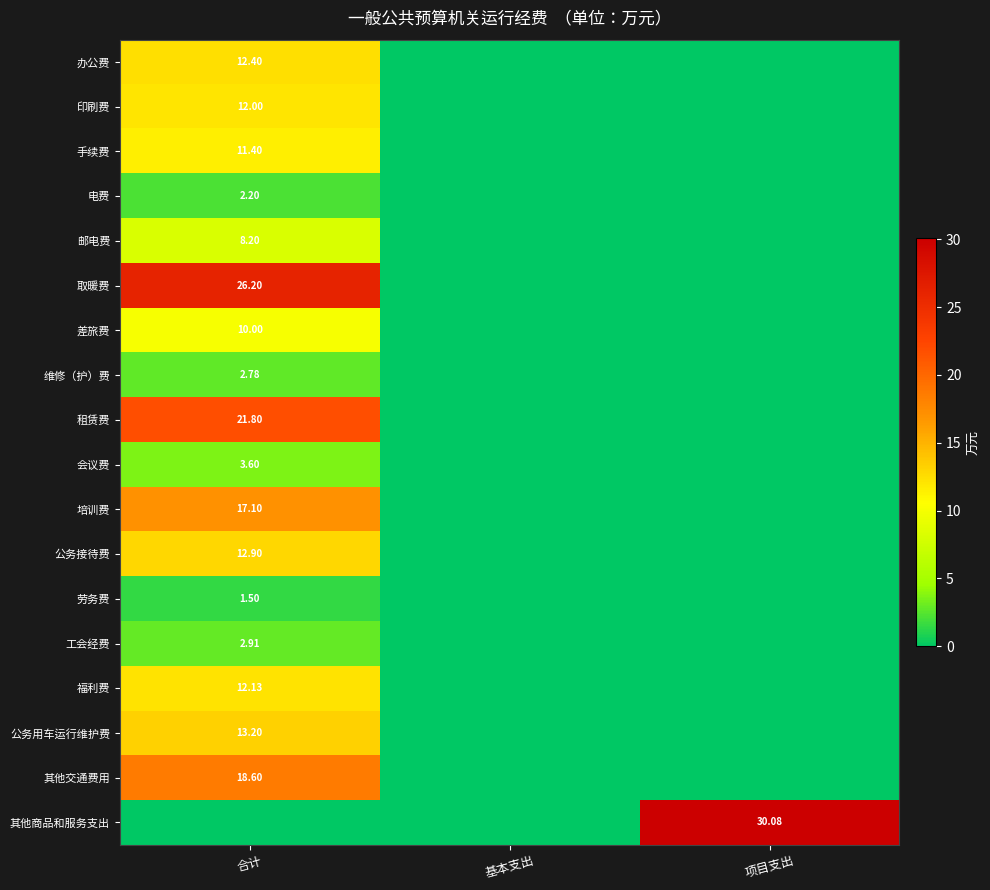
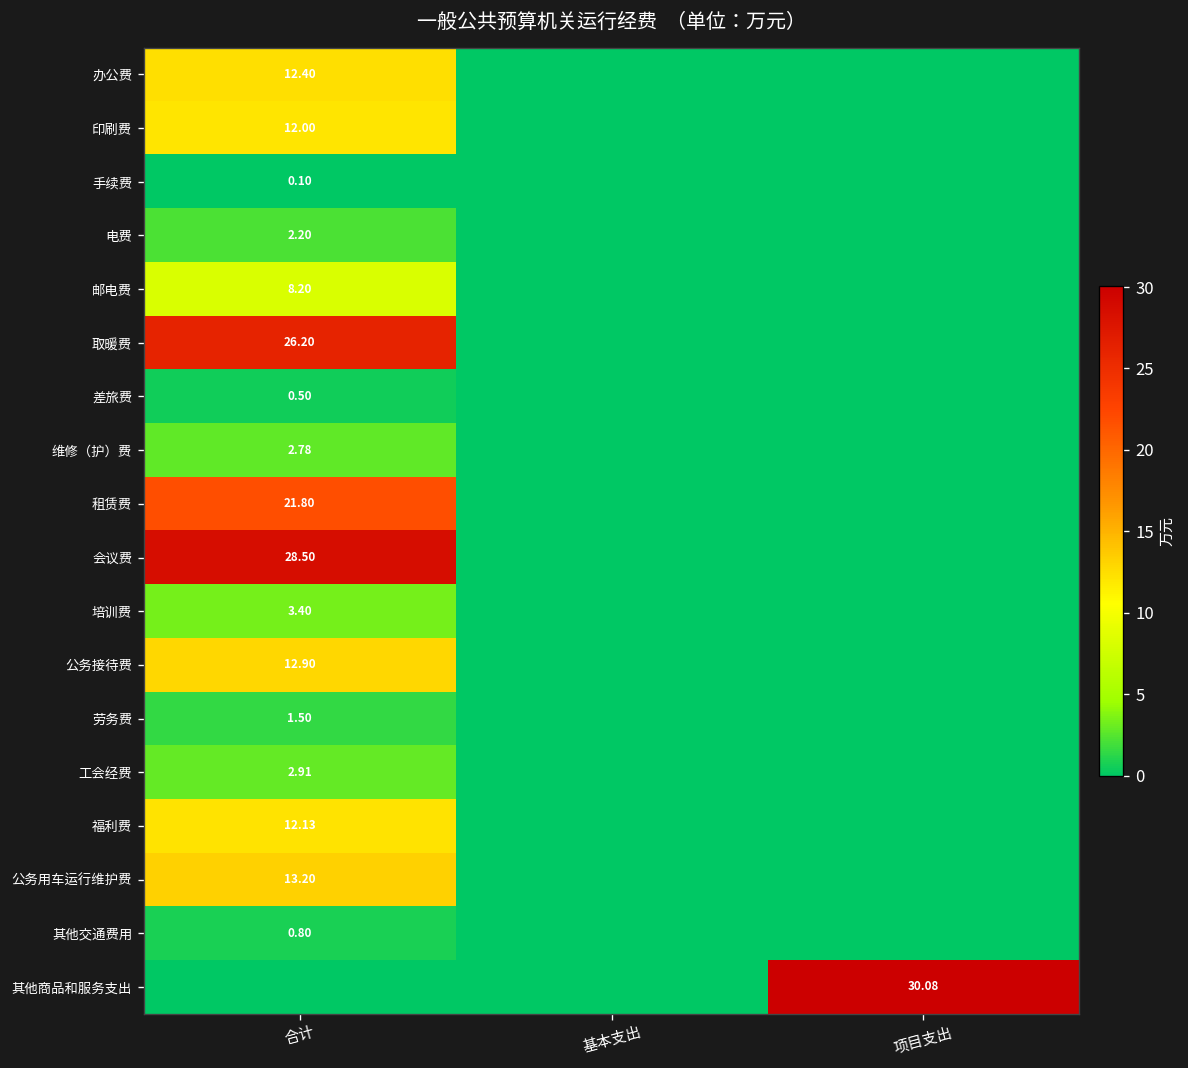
手续费, 合计: 11.40 -> 0.10
差旅费, 合计: 10.00 -> 0.50
会议费, 合计: 3.60 -> 28.50
培训费, 合计: 17.10 -> 3.40
其他交通费用, 合计: 18.60 -> 0.80
